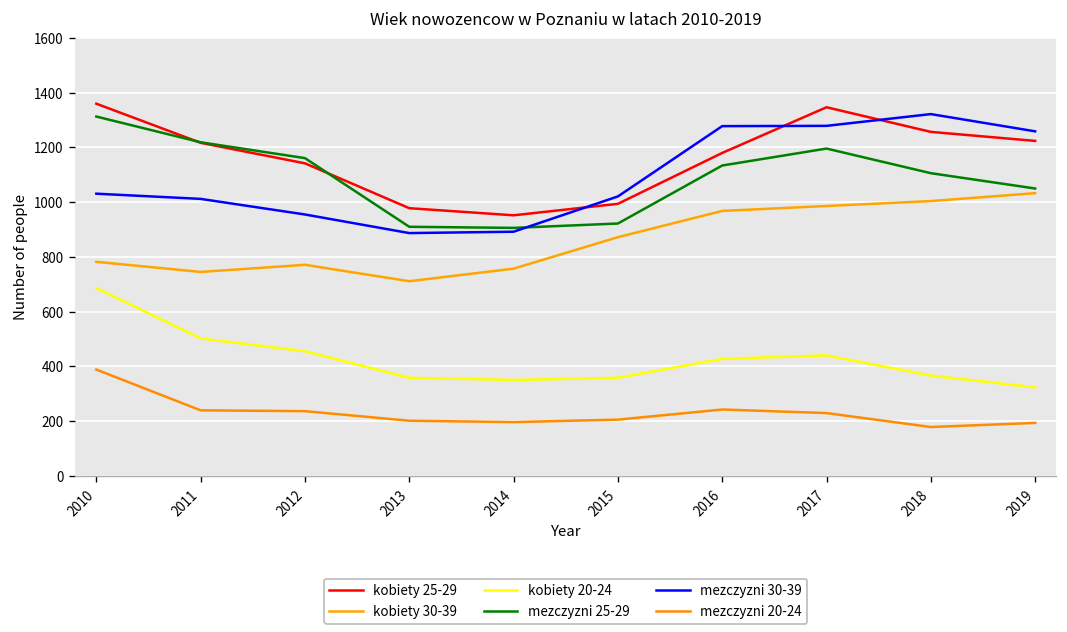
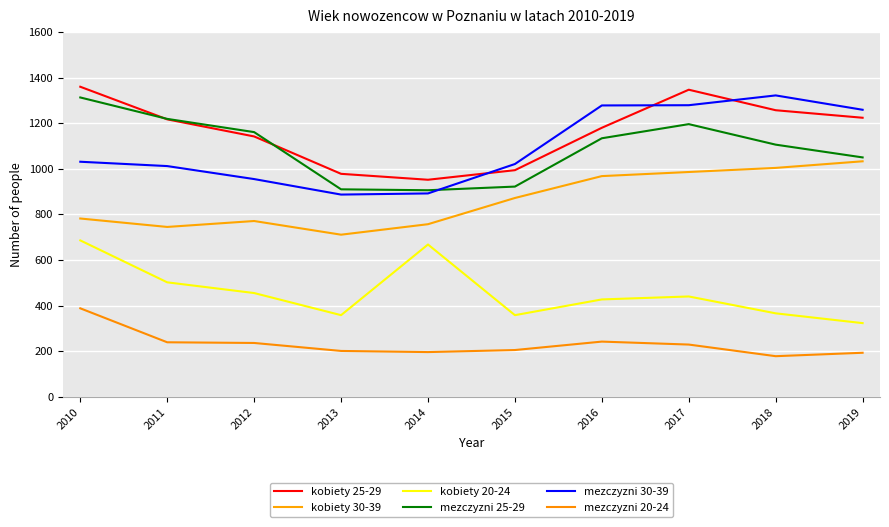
kobiety 20-24, 2014: 350 -> 670
